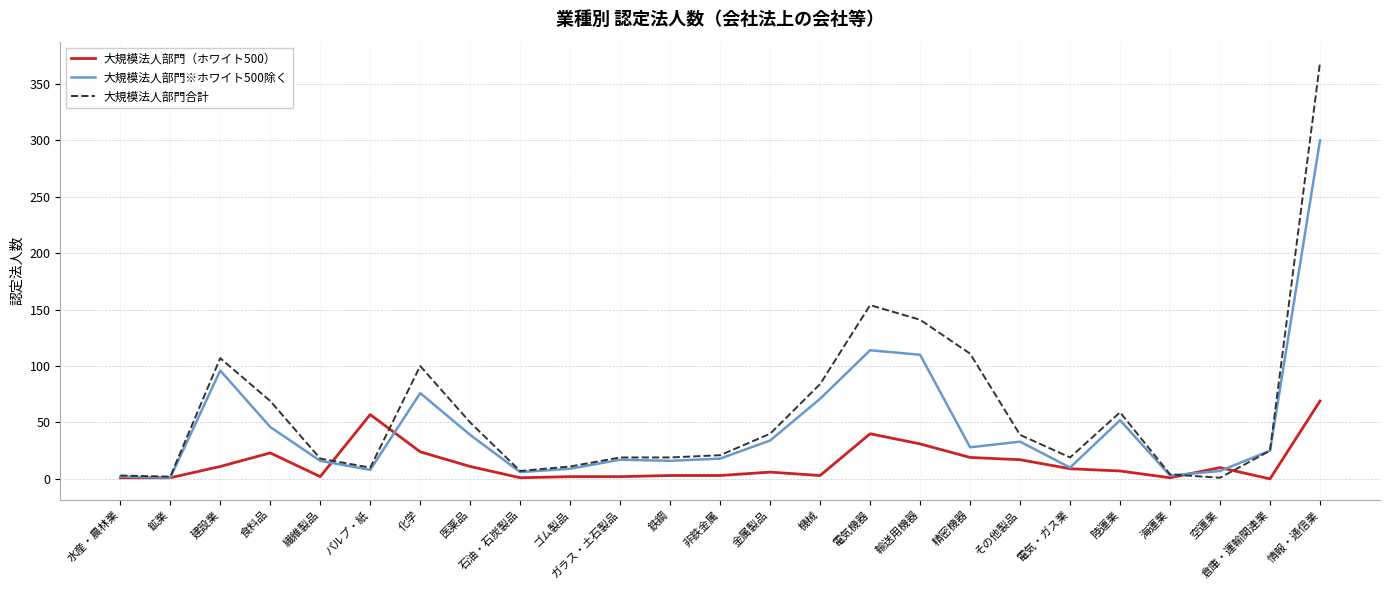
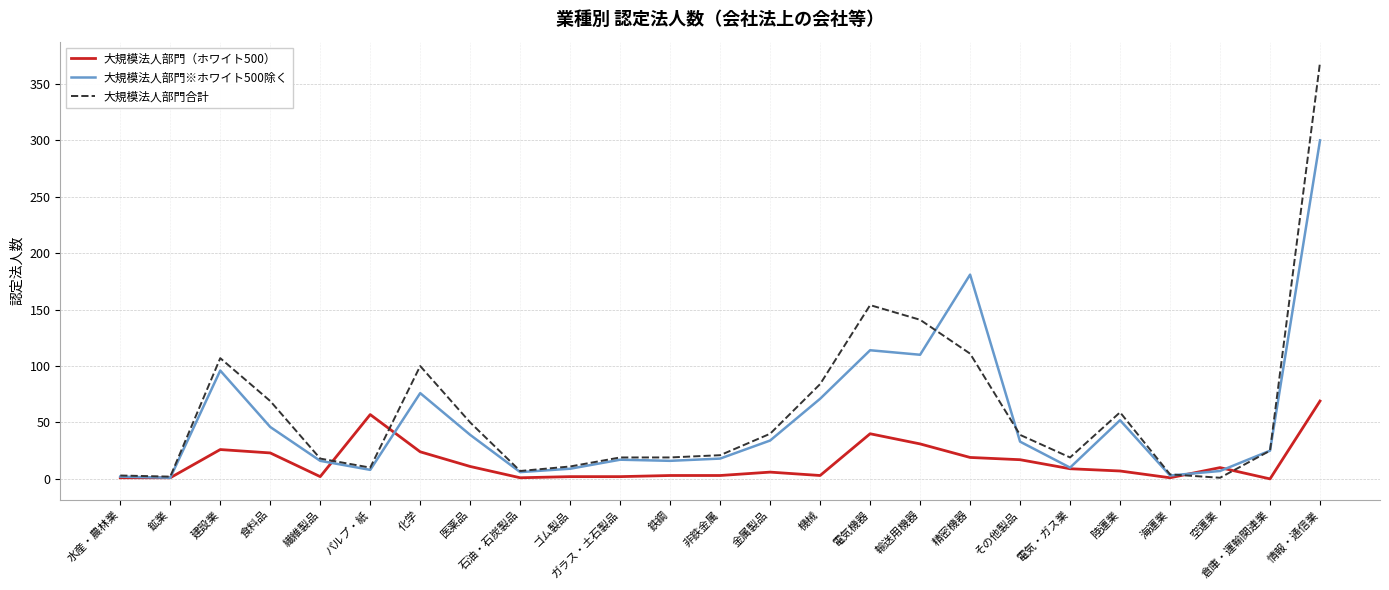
大規模法人部門（ホワイト500）, 建設業: 11 -> 26
大規模法人部門※ホワイト500除く, 精密機器: 28 -> 181
